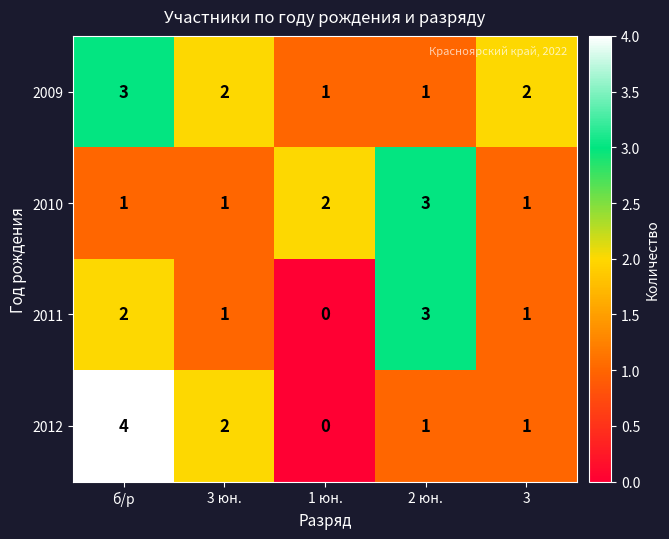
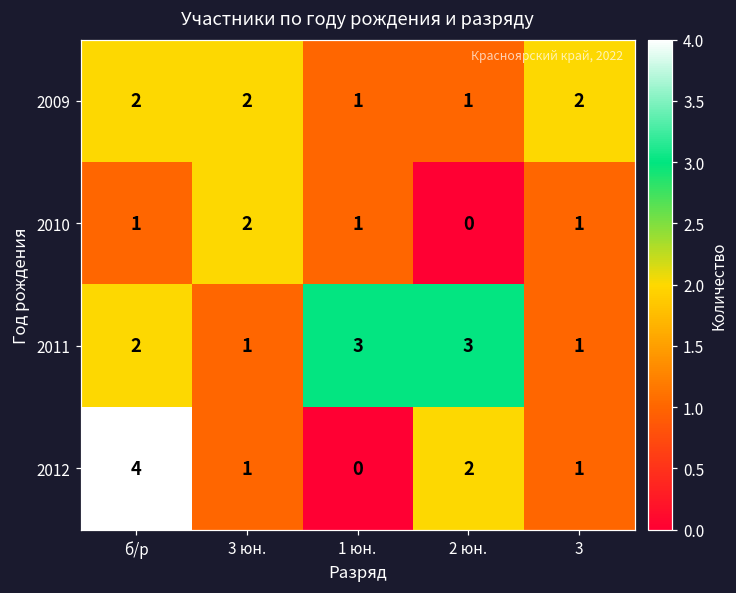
2009, б/р: 3 -> 2
2010, 3 юн.: 1 -> 2
2010, 1 юн.: 2 -> 1
2010, 2 юн.: 3 -> 0
2011, 1 юн.: 0 -> 3
2012, 3 юн.: 2 -> 1
2012, 2 юн.: 1 -> 2
